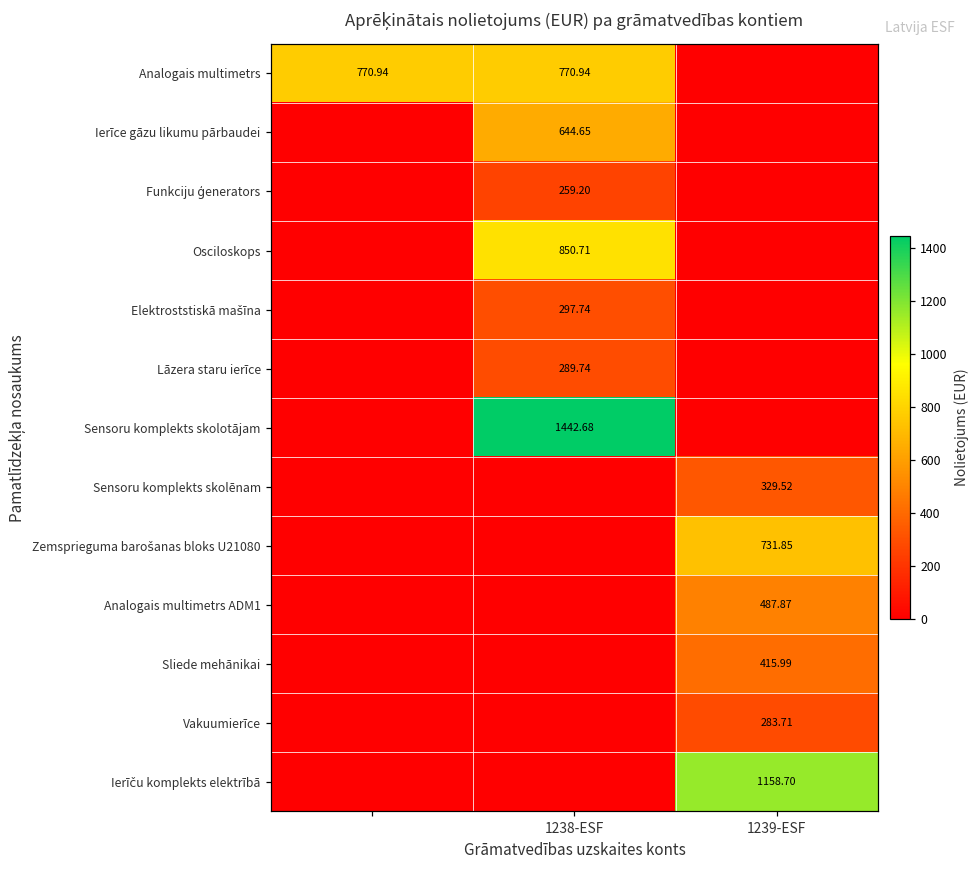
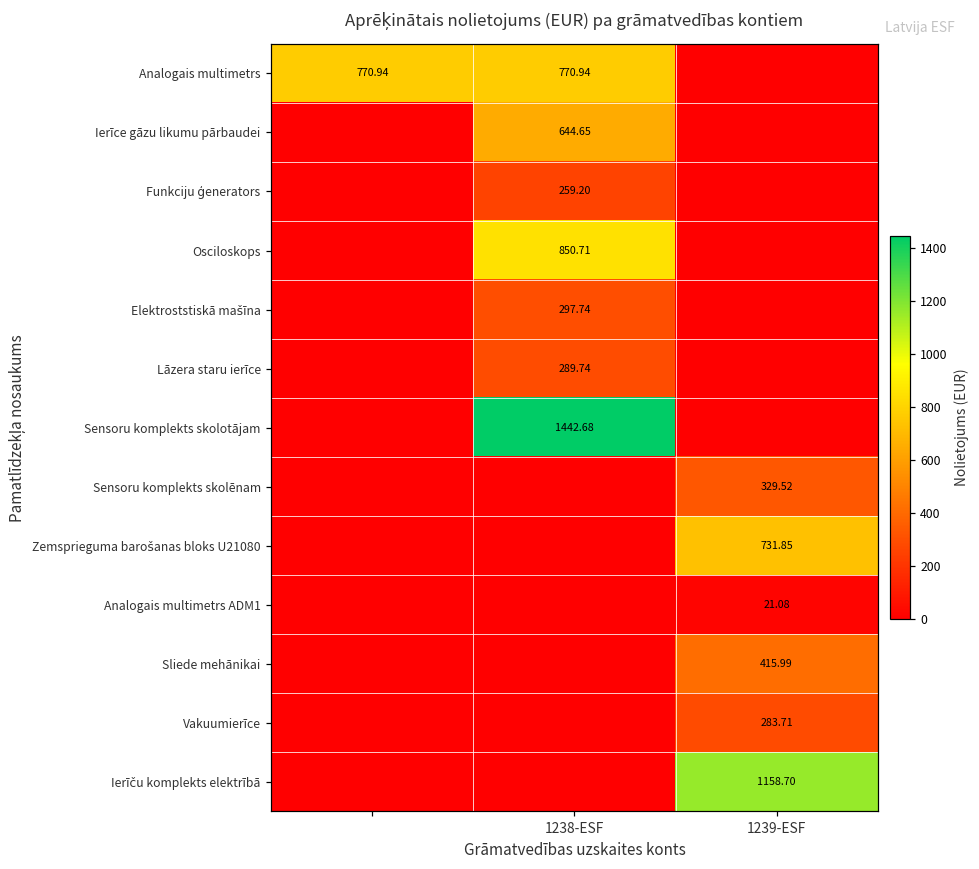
Analogais multimetrs ADM1, 1239-ESF: 487.87 -> 21.08
